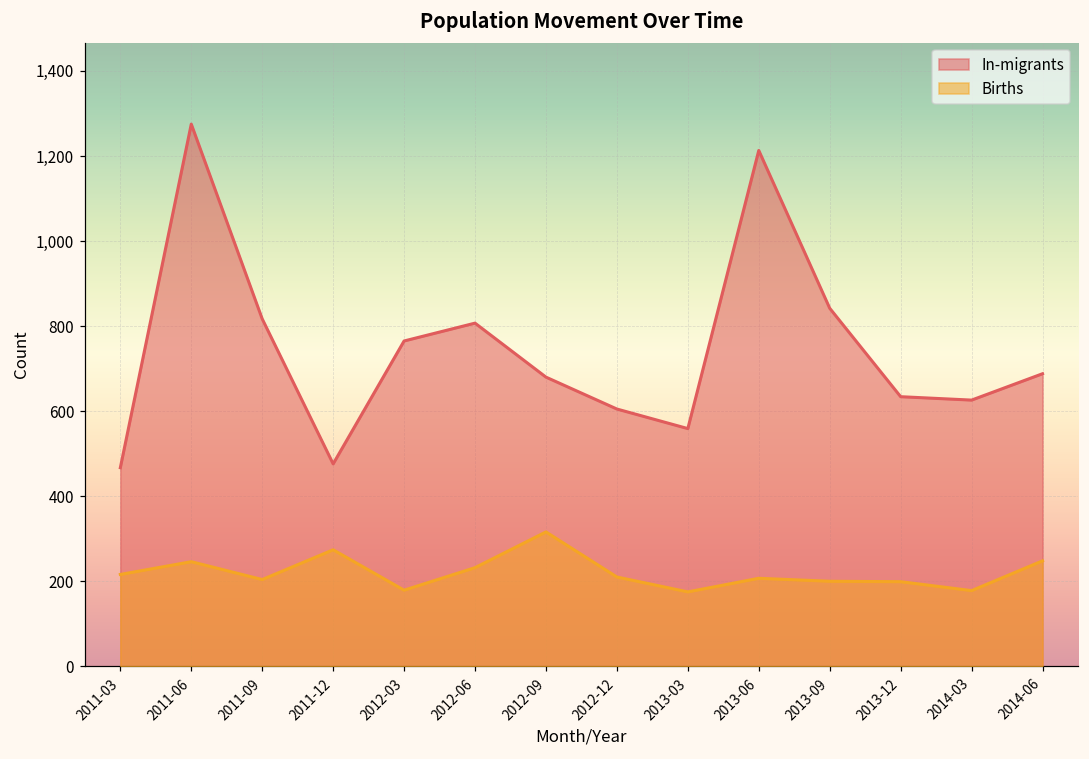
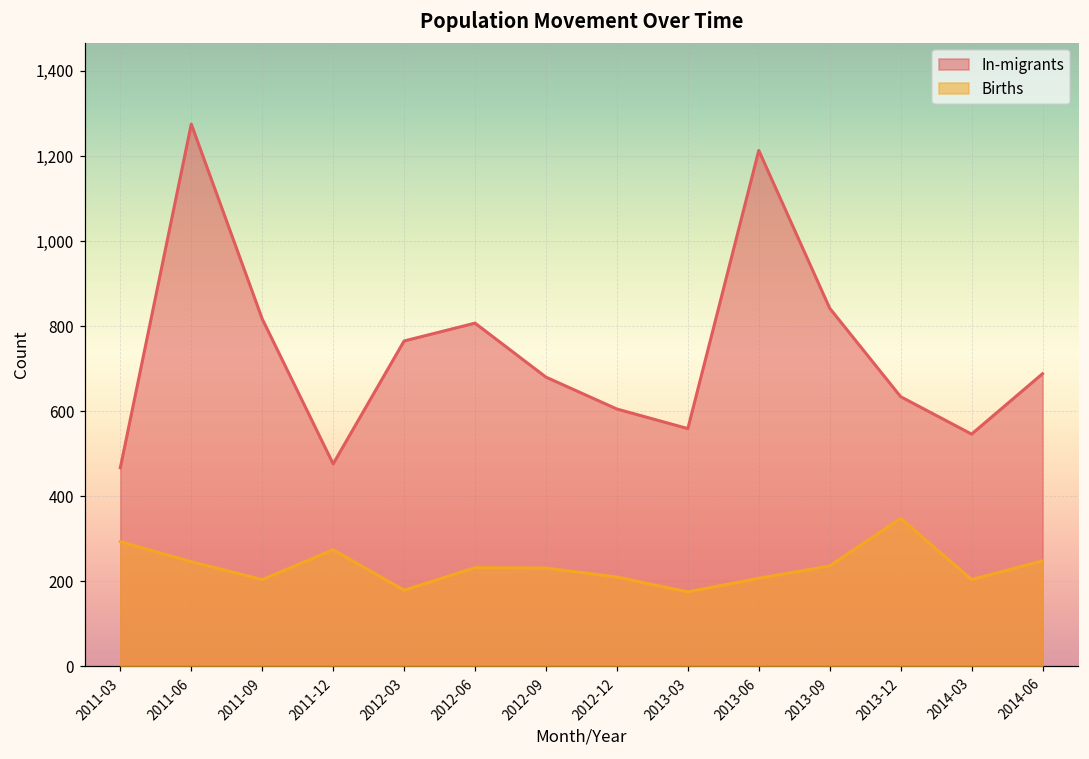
Births, 2011-03: 220 -> 290
Births, 2012-09: 320 -> 230
Births, 2013-09: 200 -> 240
Births, 2013-12: 200 -> 350
In-migrants, 2014-03: 630 -> 550
Births, 2014-03: 180 -> 200
